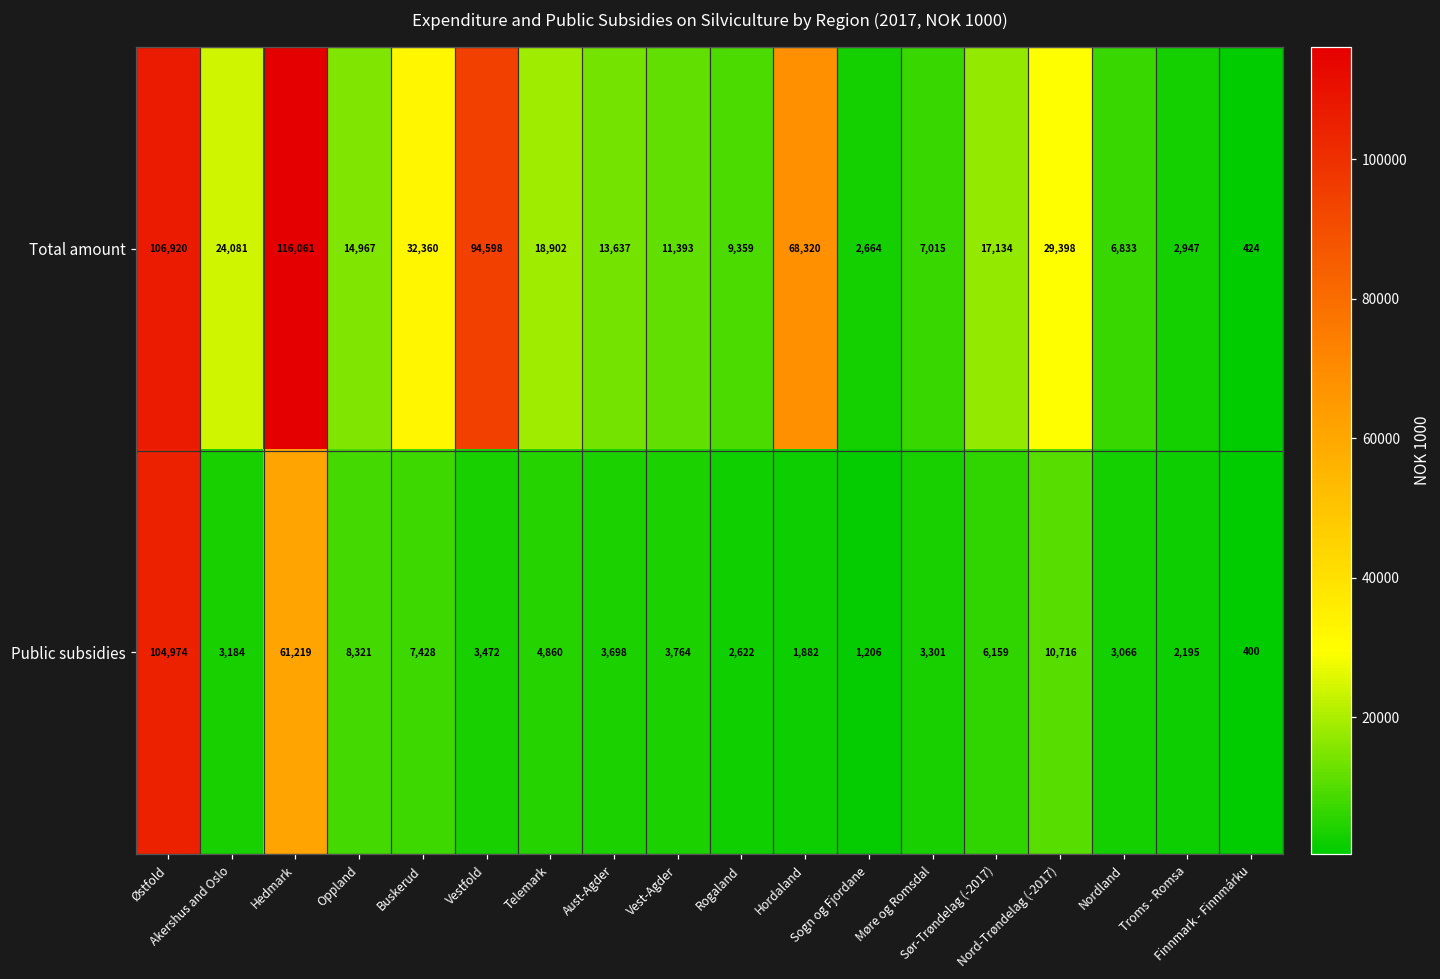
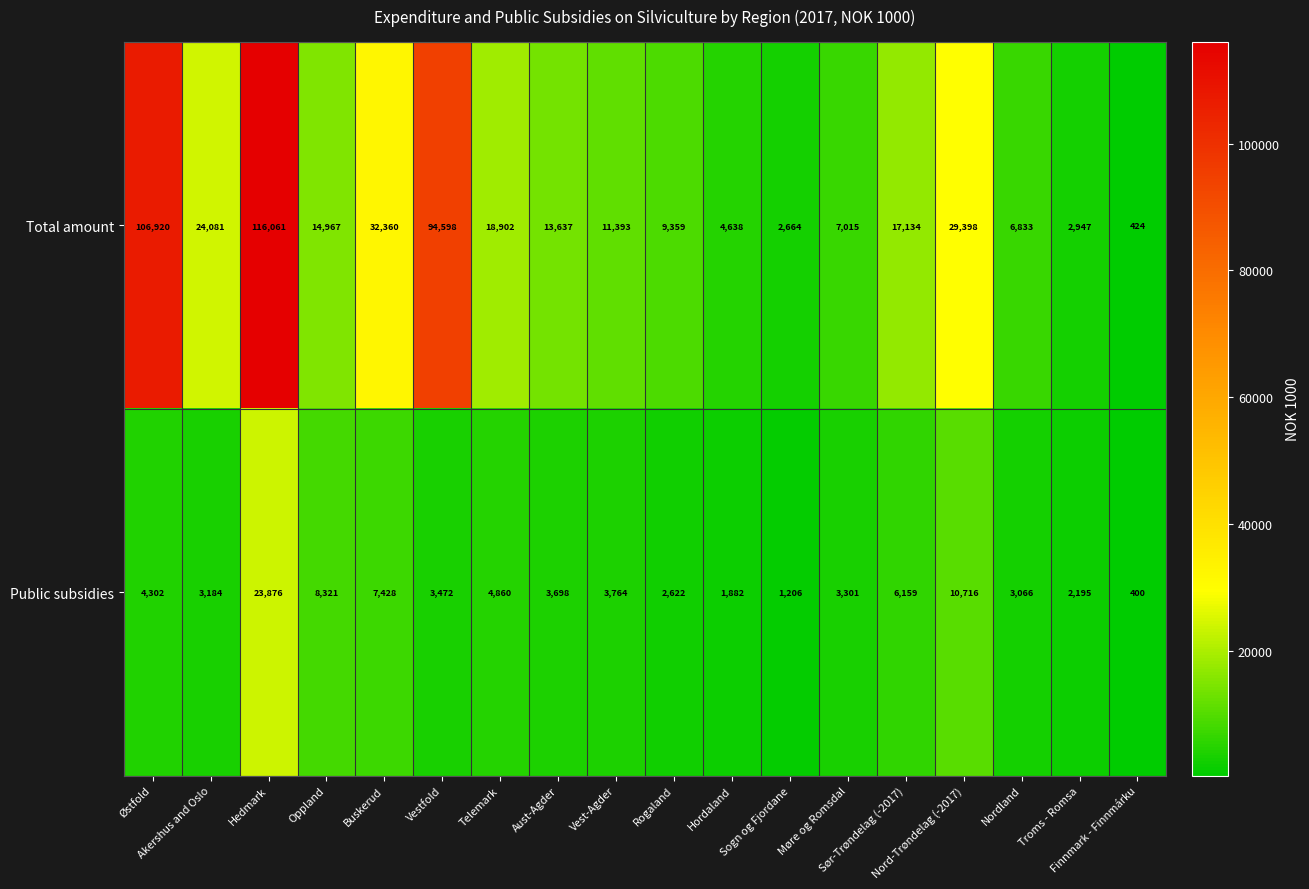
Total amount, Hordaland: 68,320 -> 4,638
Public subsidies, Østfold: 104,974 -> 4,302
Public subsidies, Hedmark: 61,219 -> 23,876
